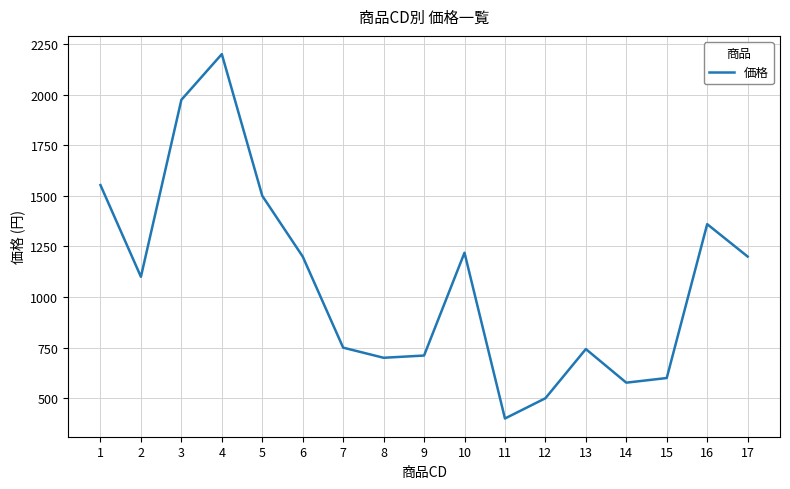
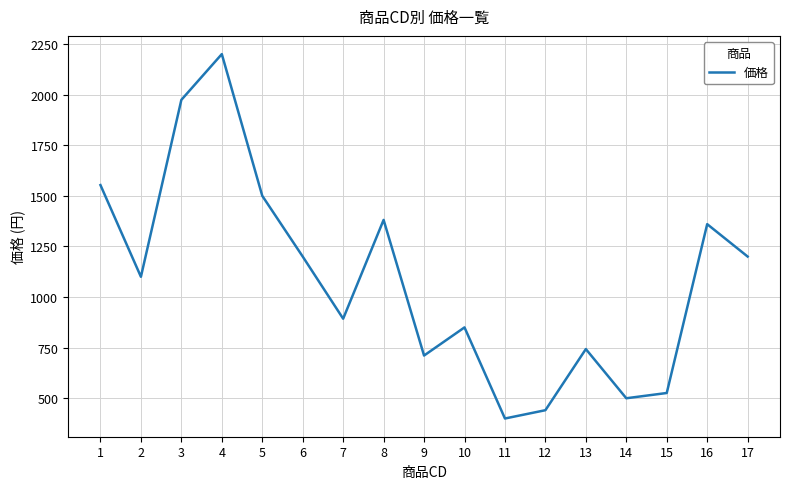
7: 750 -> 890
8: 700 -> 1380
10: 1220 -> 850
12: 500 -> 440
14: 580 -> 500
15: 600 -> 530
